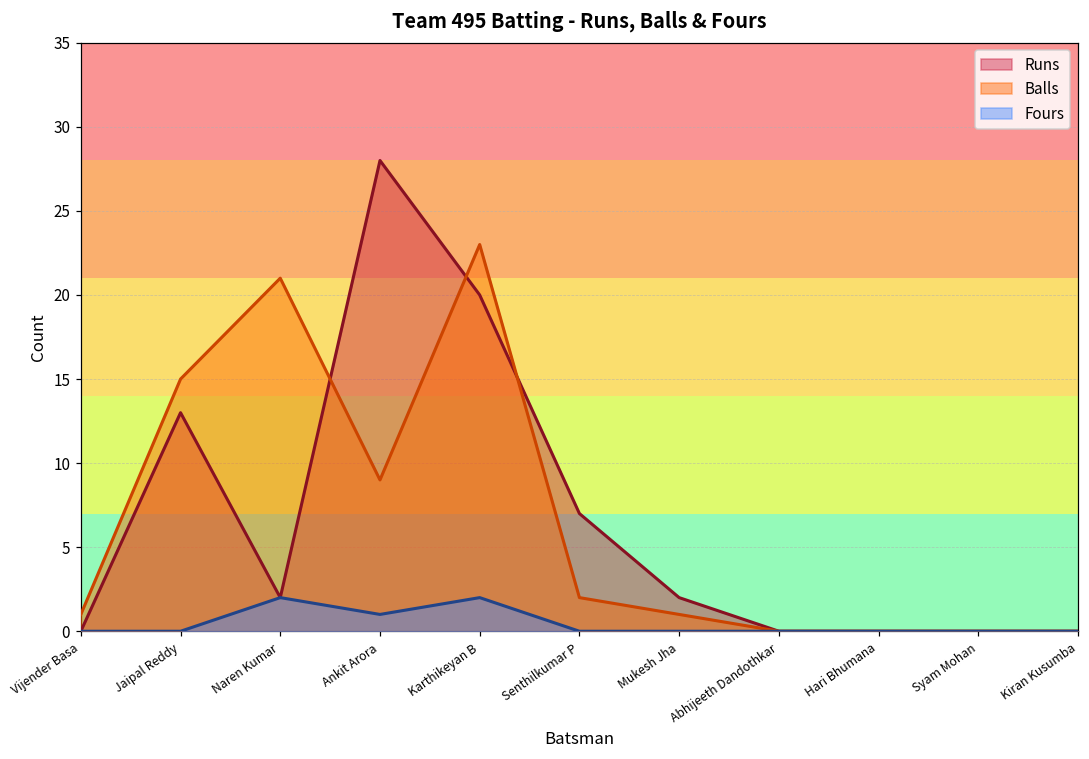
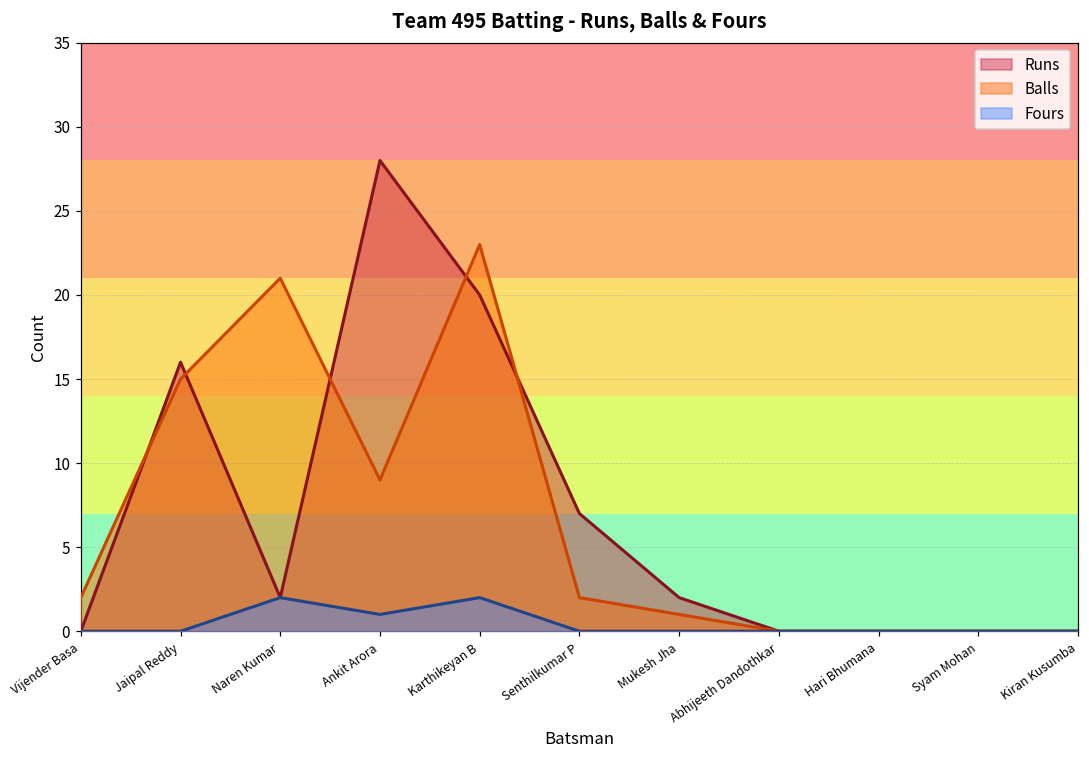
Balls, Vijender Basa: 1 -> 2
Runs, Jaipal Reddy: 13 -> 16
